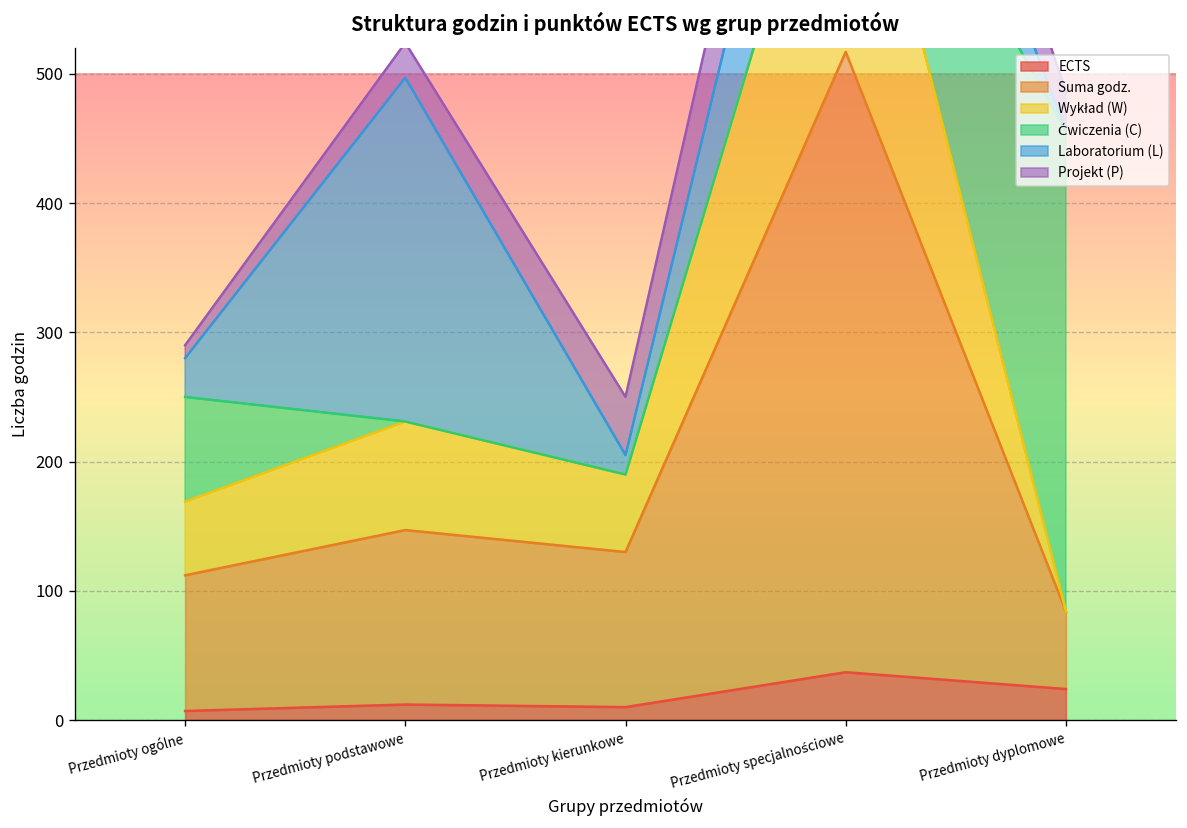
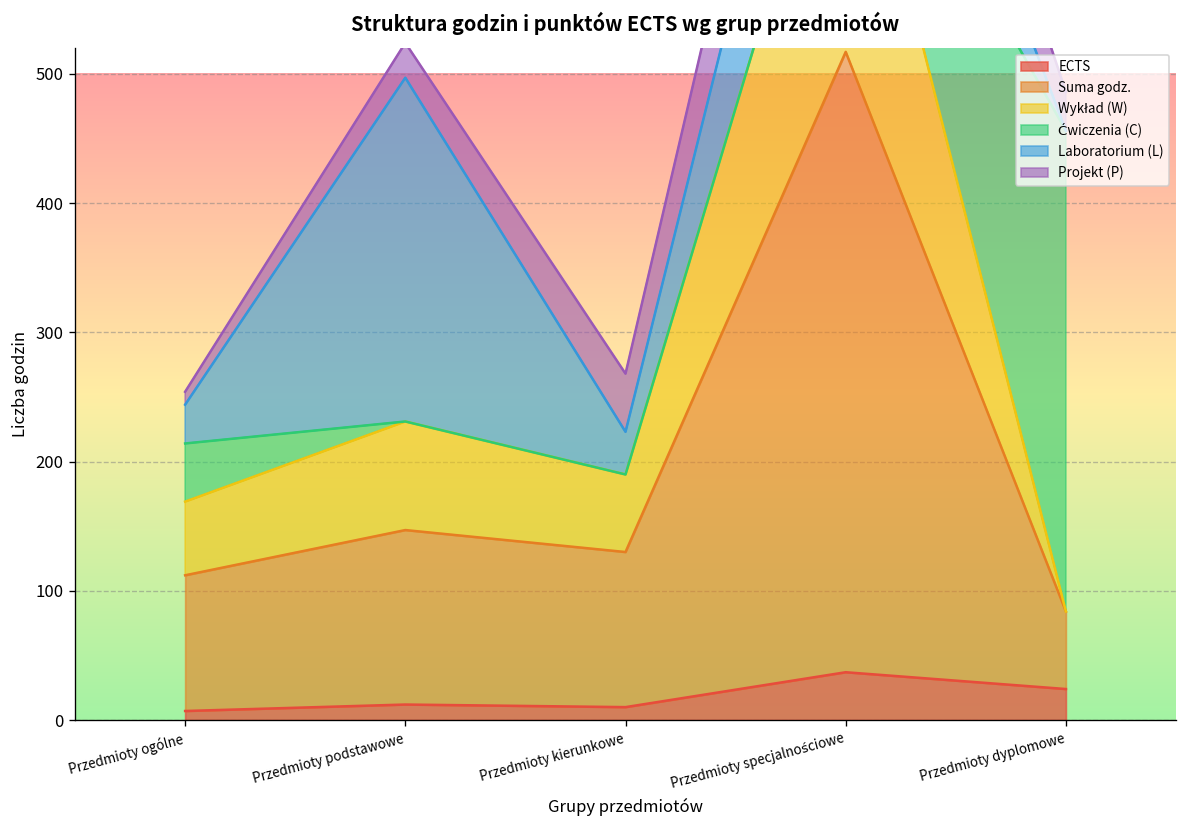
Ćwiczenia (C), Przedmioty ogólne: 81 -> 45
Laboratorium (L), Przedmioty kierunkowe: 15 -> 33
